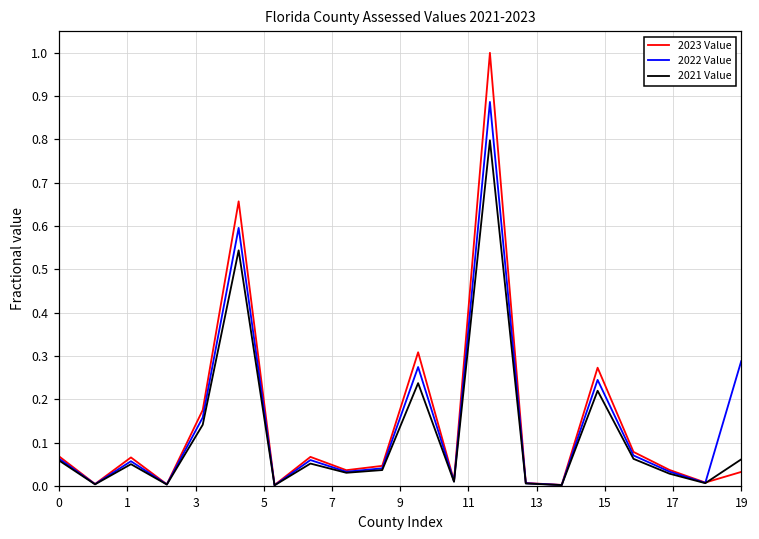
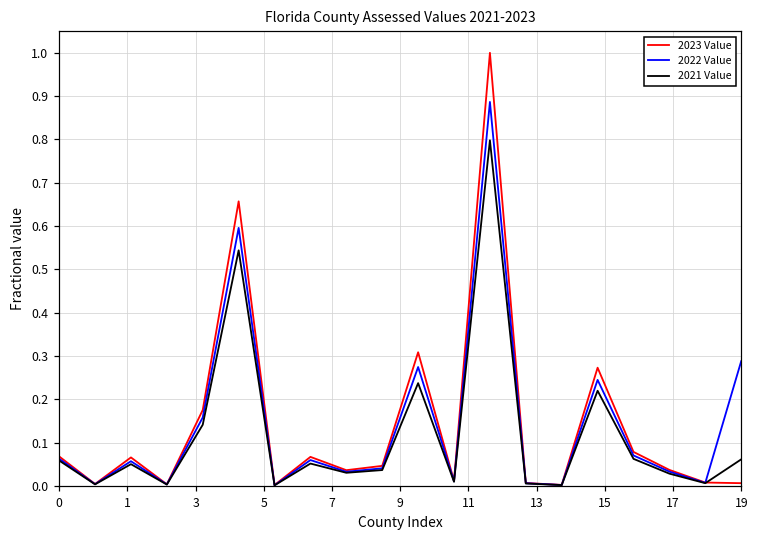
2023 Value, 19: 0.03 -> 0.01
